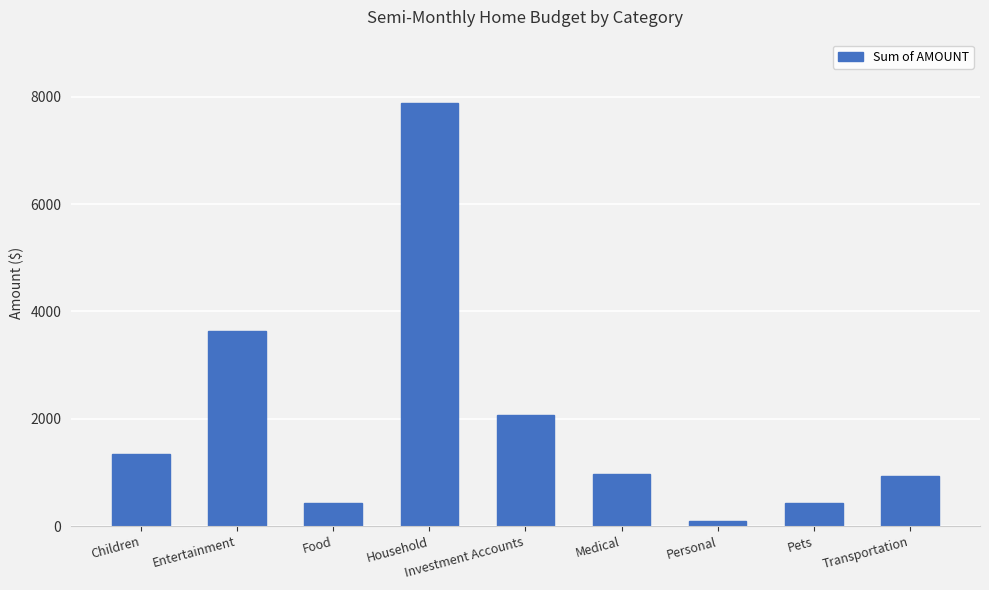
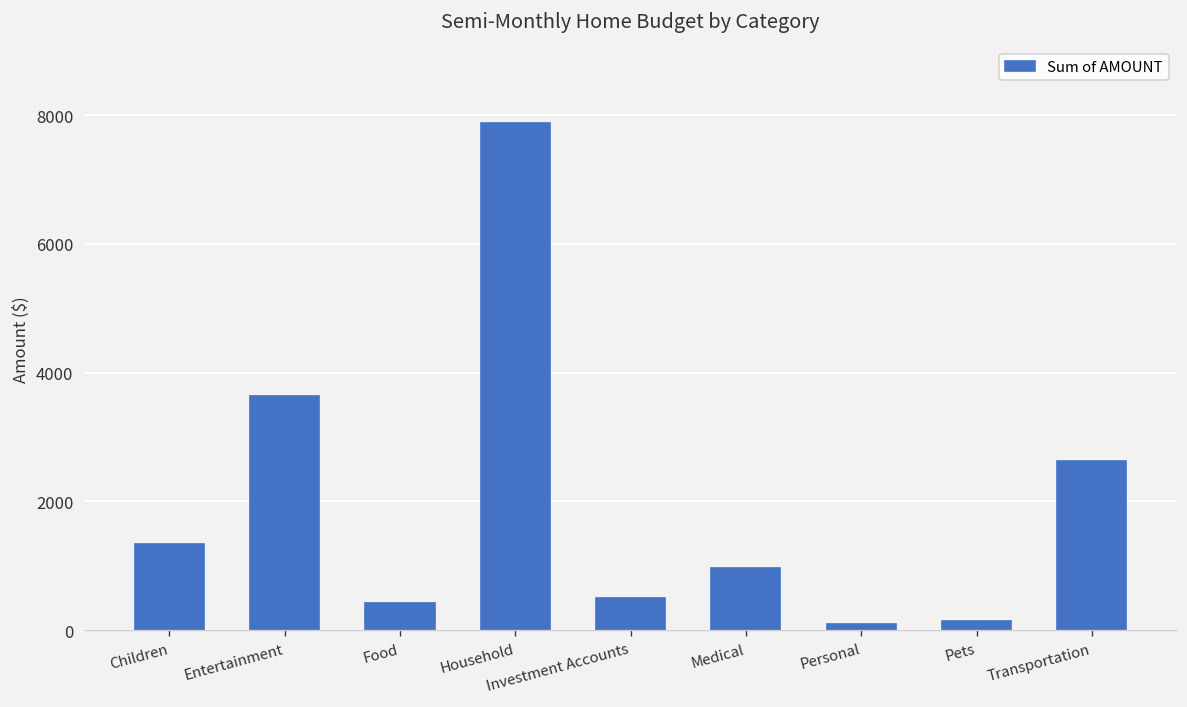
Investment Accounts: 2100 -> 500
Pets: 400 -> 200
Transportation: 900 -> 2600
